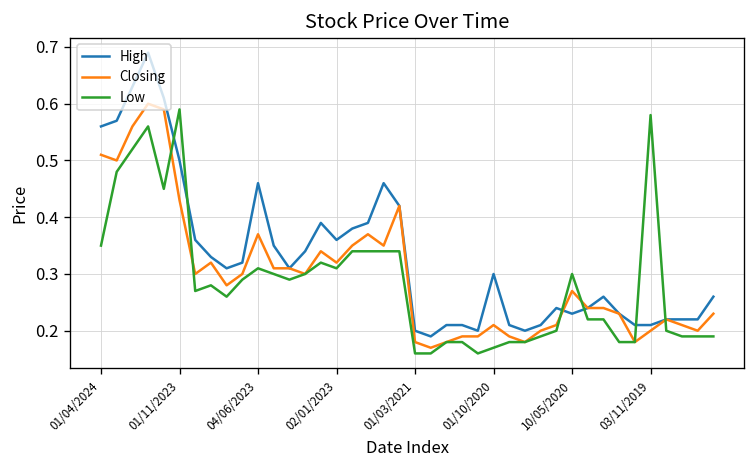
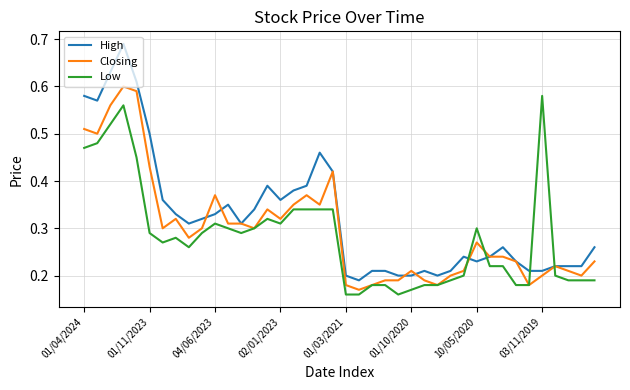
High, 01/04/2024: 0.56 -> 0.58
Low, 01/04/2024: 0.35 -> 0.47
Low, 01/11/2023: 0.59 -> 0.29
High, 04/06/2023: 0.46 -> 0.33
High, 01/10/2020: 0.3 -> 0.2
